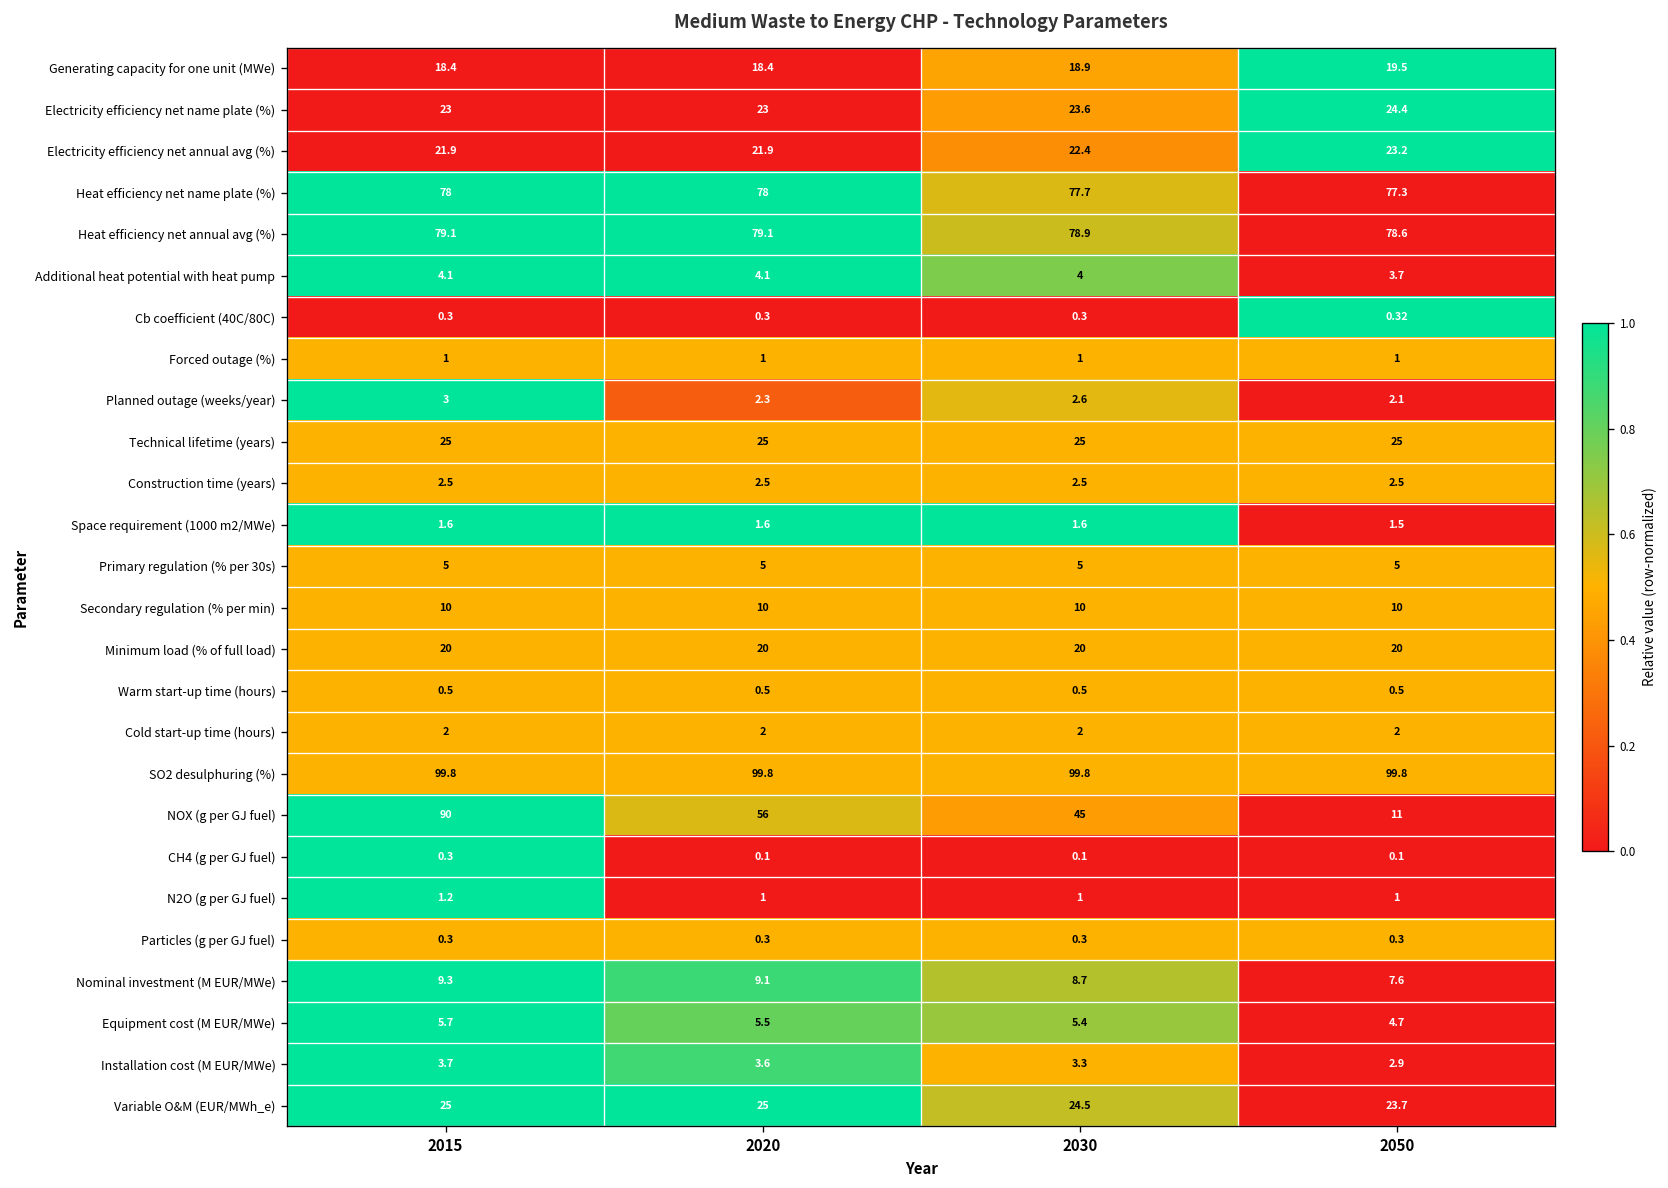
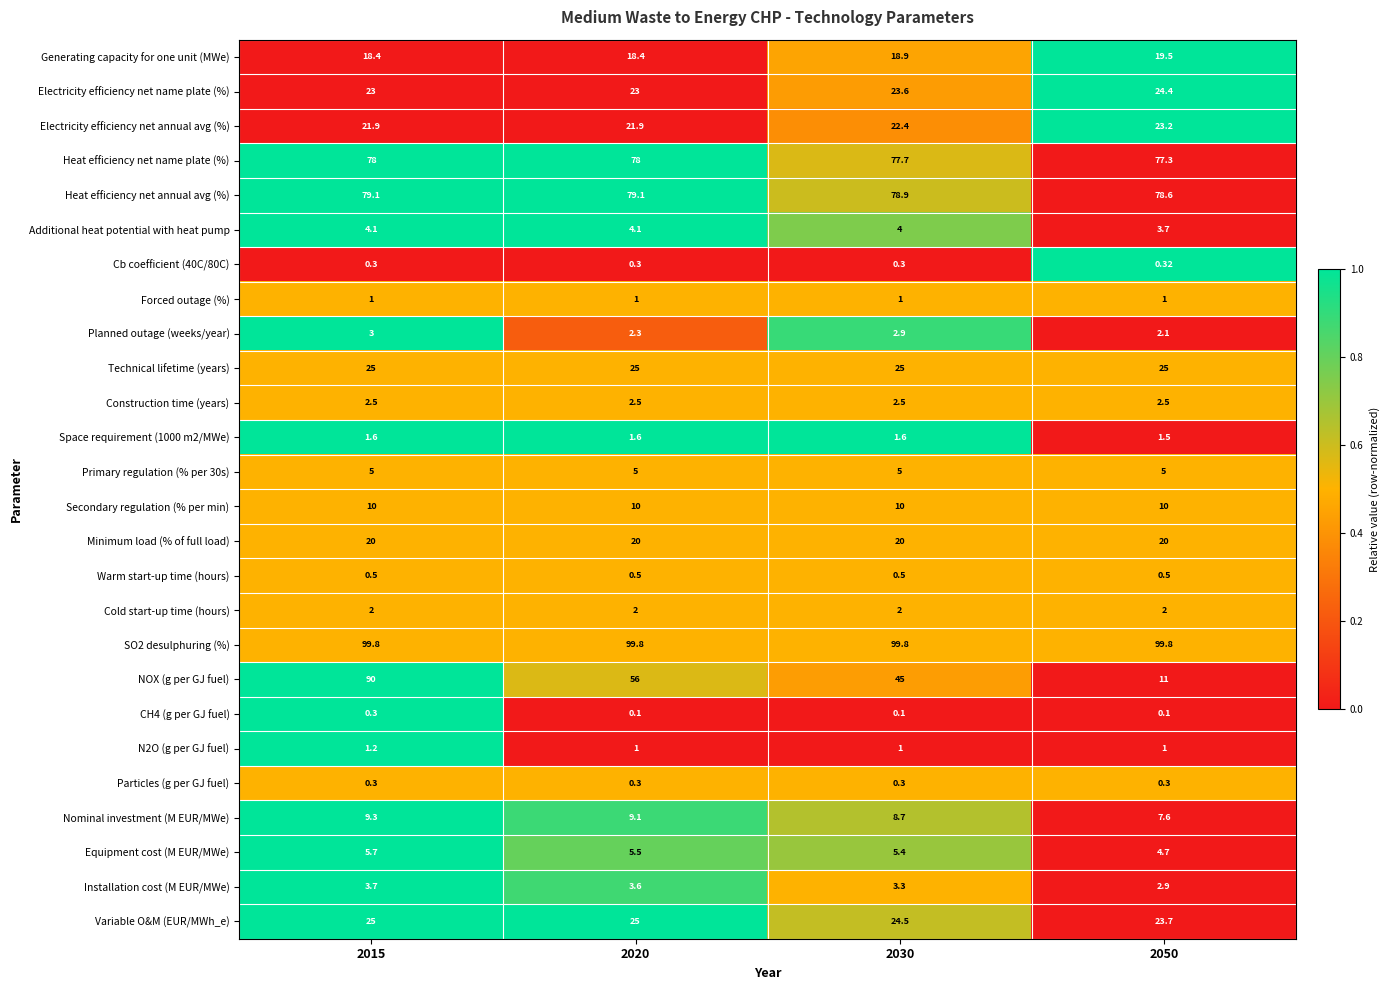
Planned outage (weeks/year), 2030: 2.6 -> 2.9
